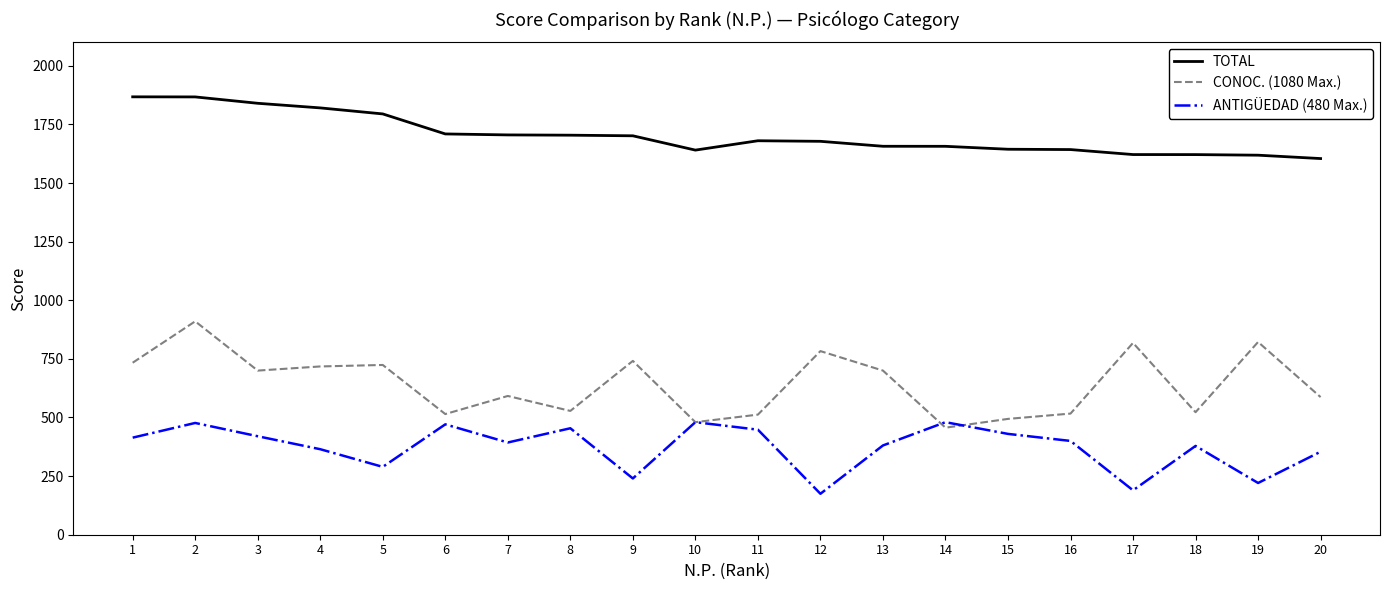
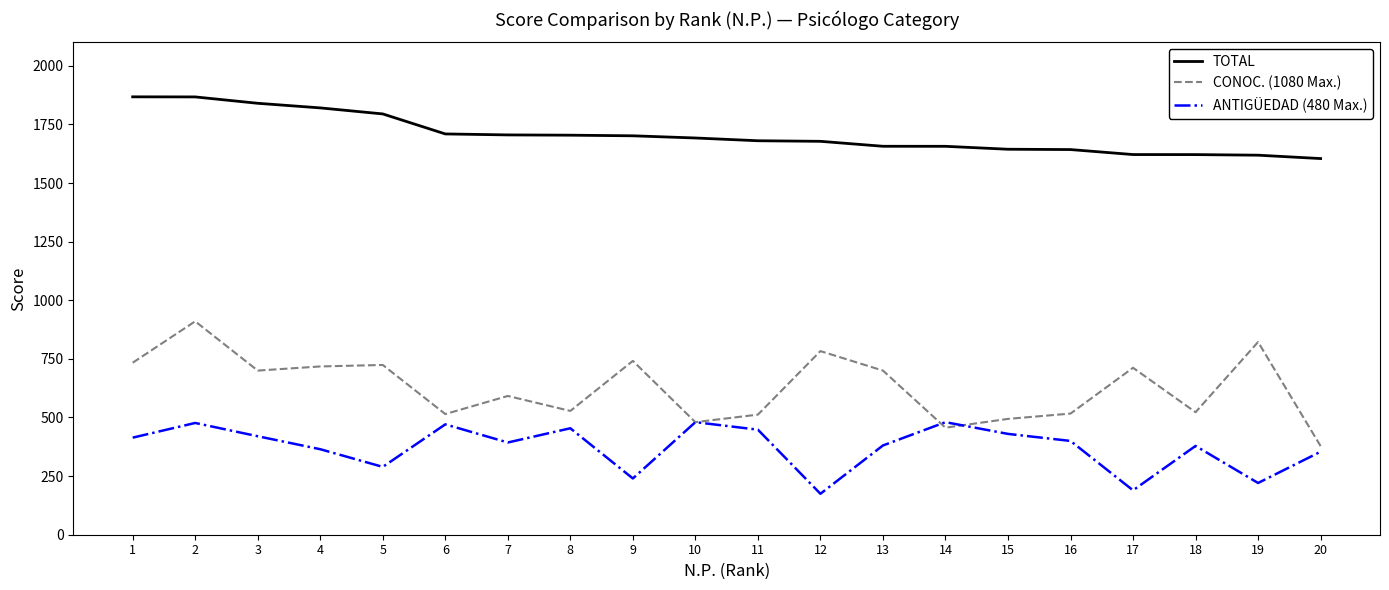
TOTAL, 10: 1640 -> 1690
CONOC. (1080 Max.), 17: 820 -> 710
CONOC. (1080 Max.), 20: 590 -> 380
